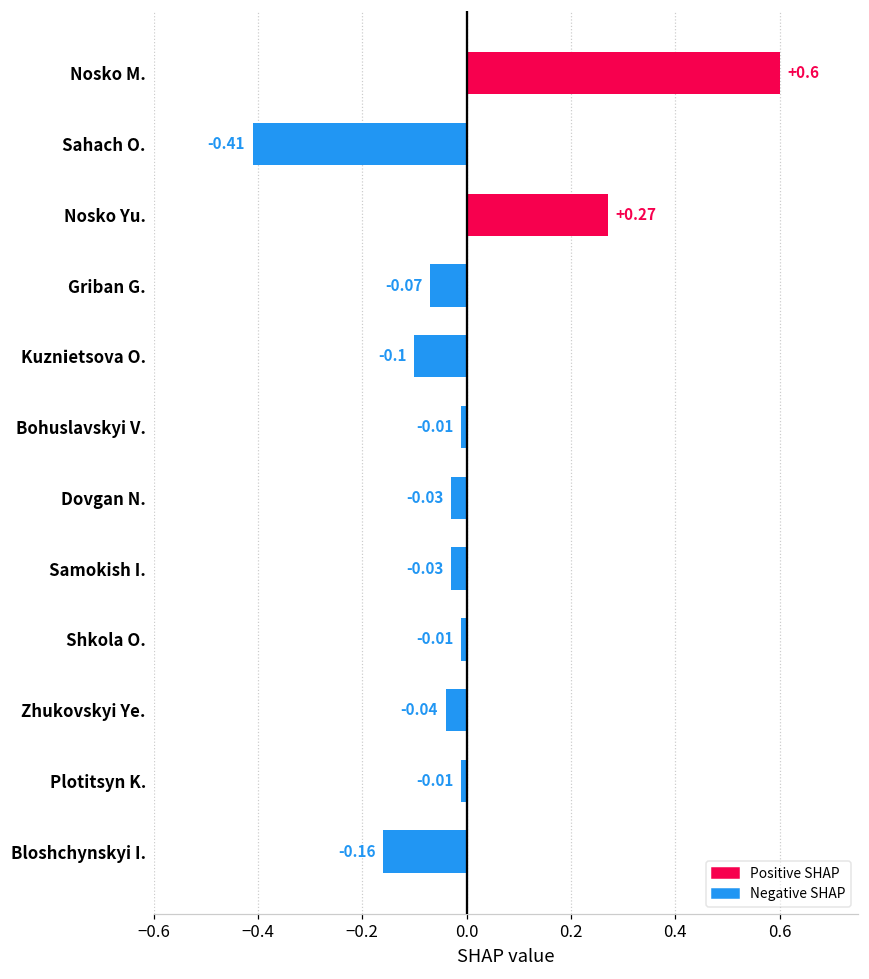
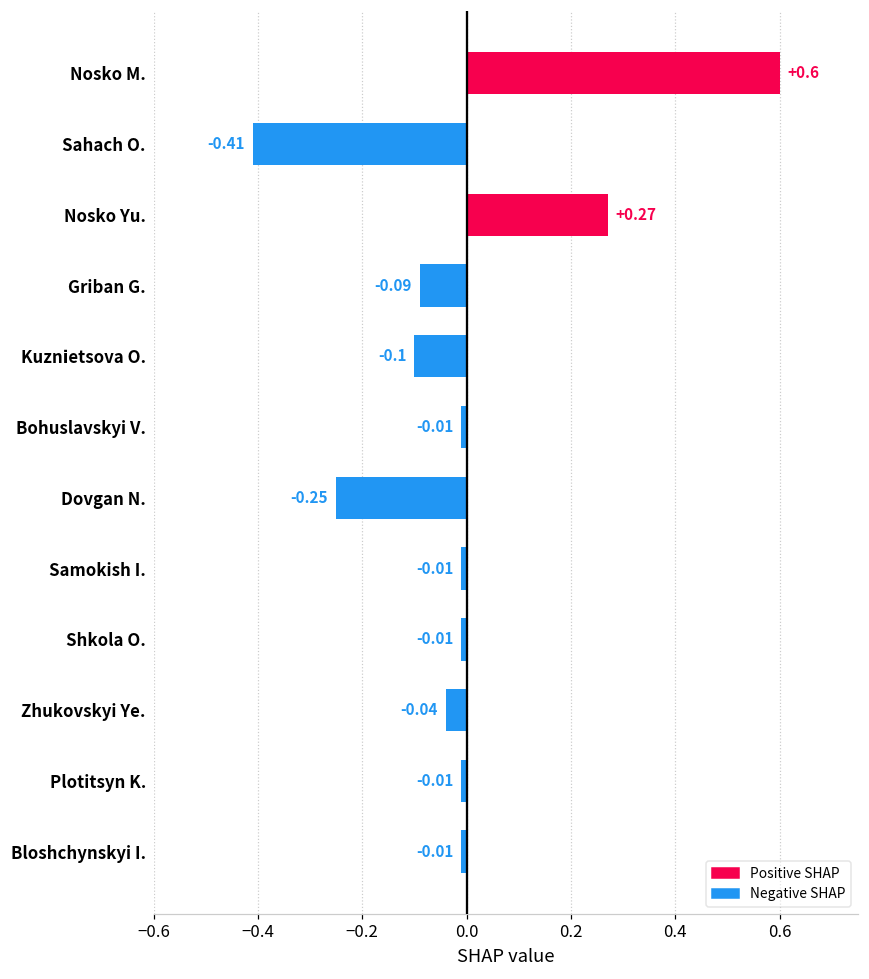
Griban G.: -0.07 -> -0.09
Dovgan N.: -0.03 -> -0.25
Samokish I.: -0.03 -> -0.01
Bloshchynskyi I.: -0.16 -> -0.01
